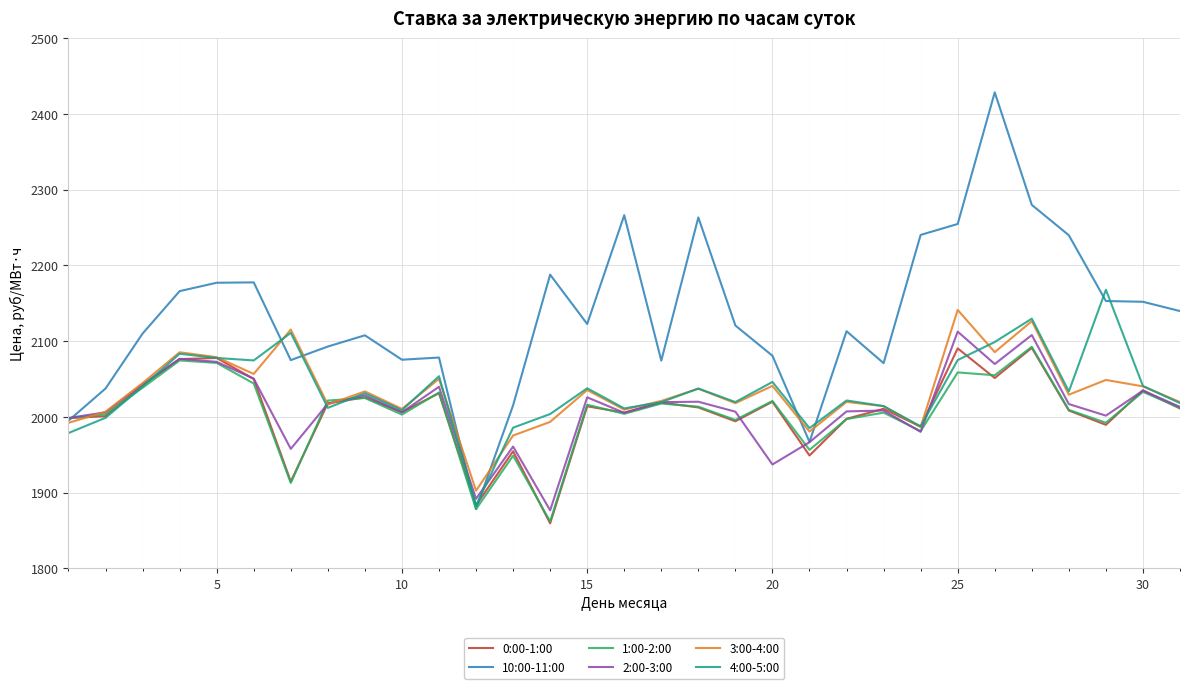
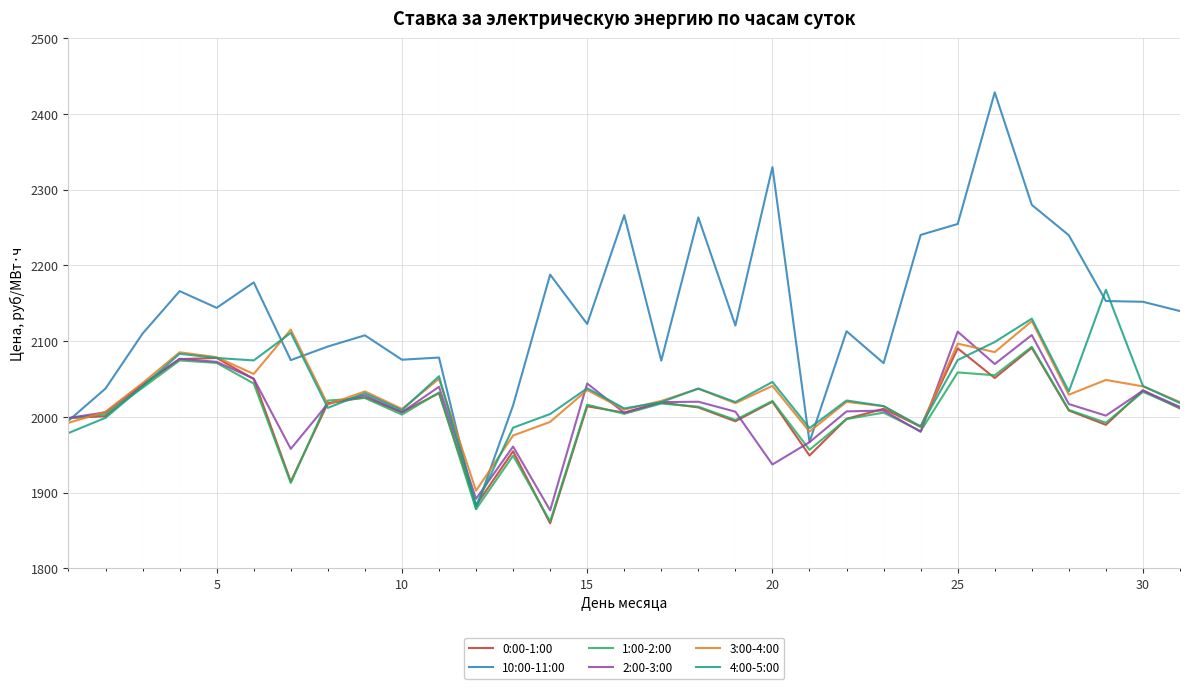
10:00-11:00, 5: 2180 -> 2140
2:00-3:00, 15: 2030 -> 2040
10:00-11:00, 20: 2080 -> 2330
3:00-4:00, 25: 2140 -> 2100
